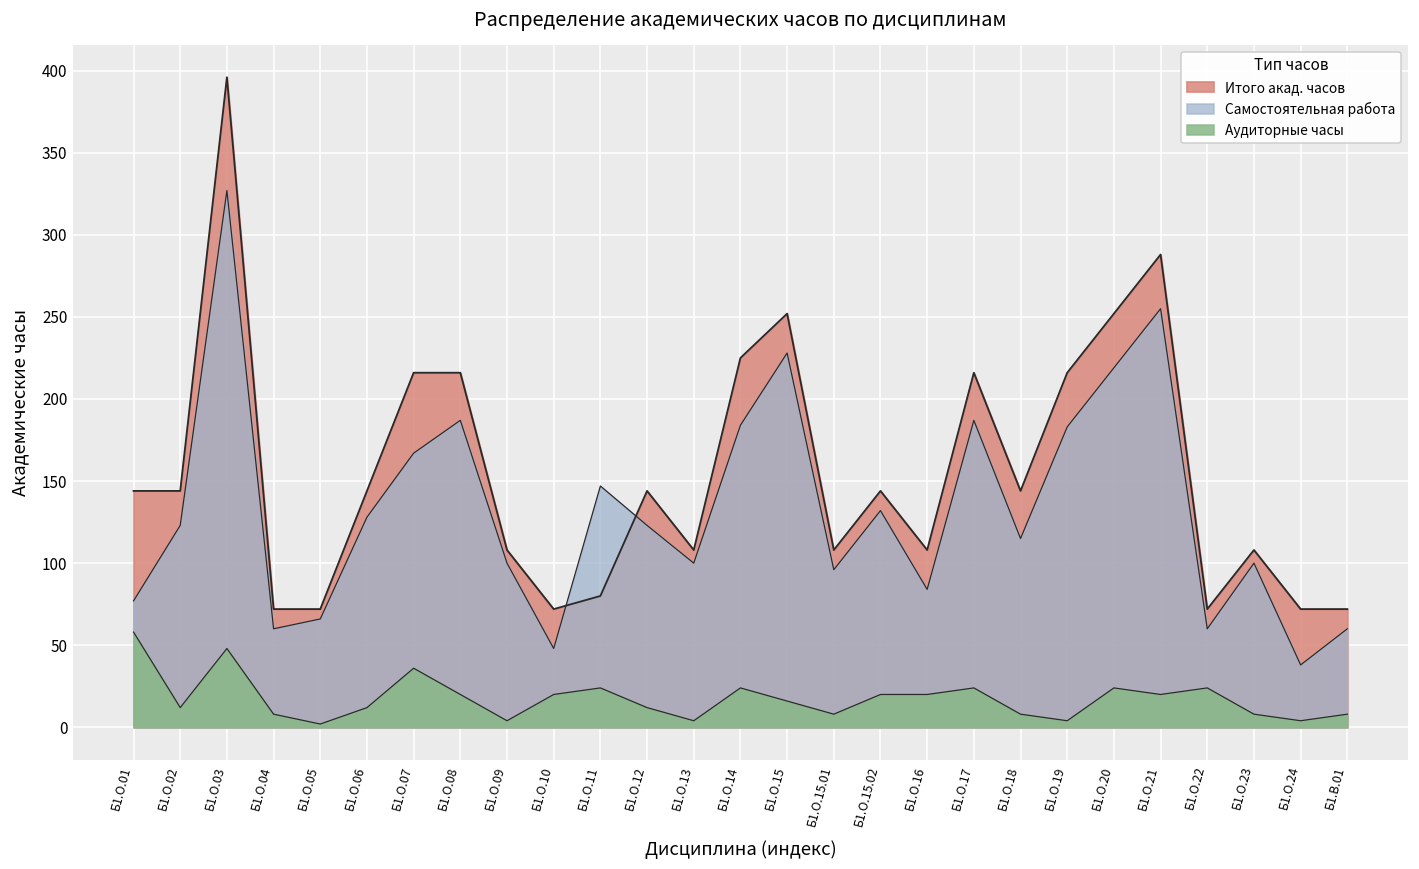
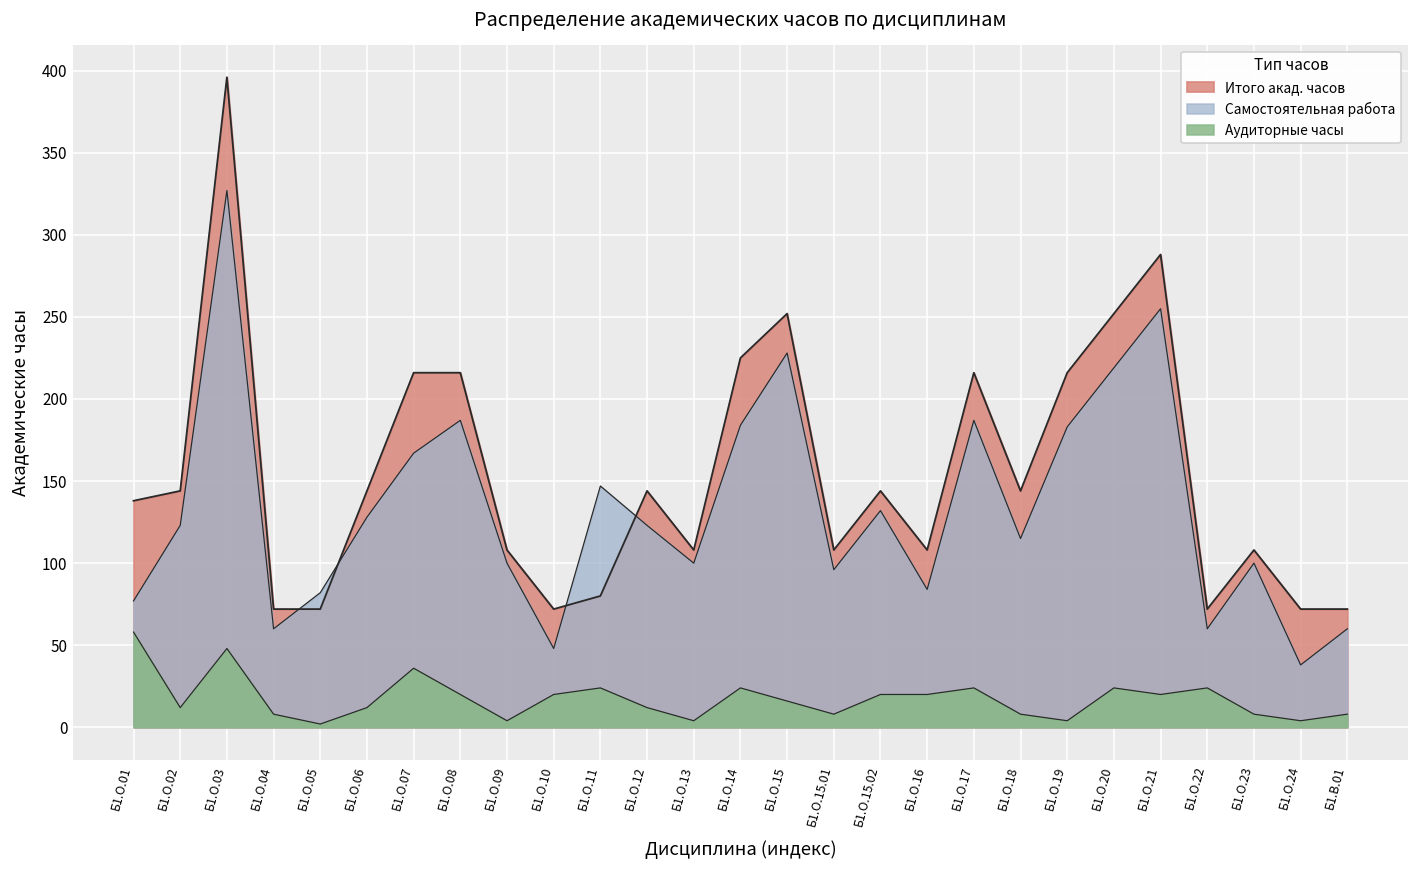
Итого акад. часов, Б1.О.01: 144 -> 138
Самостоятельная работа, Б1.О.05: 66 -> 82
